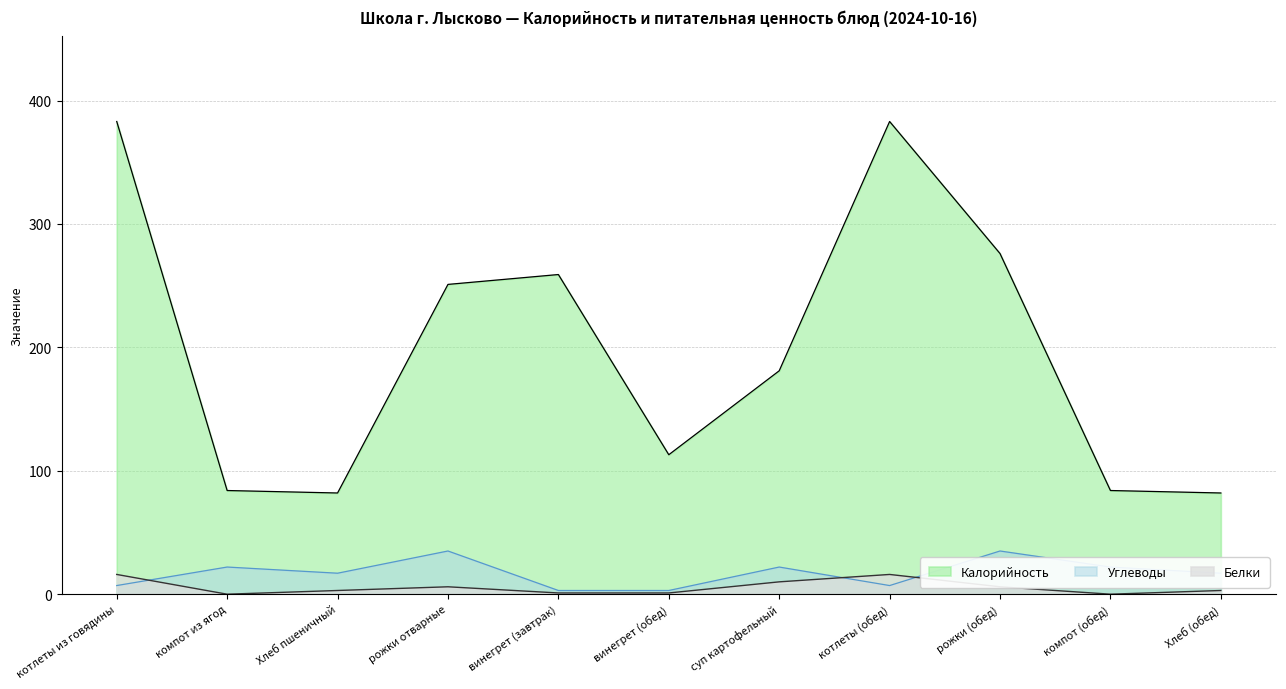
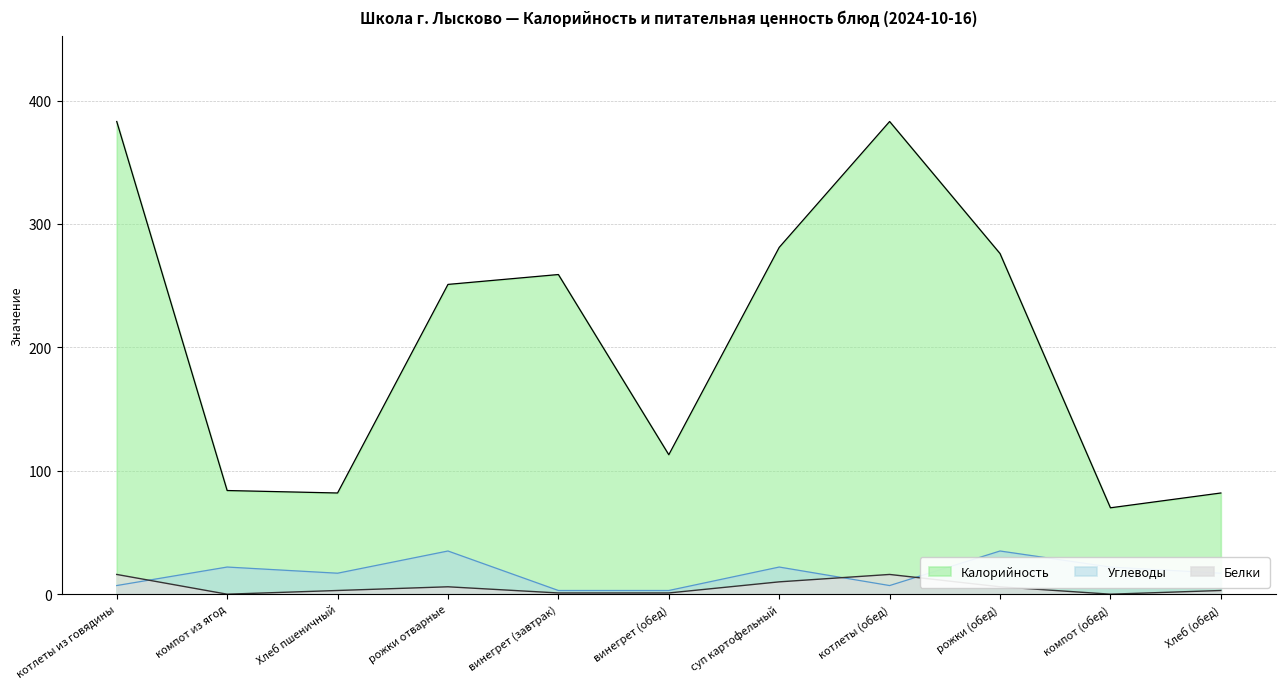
Калорийность, суп картофельный: 181 -> 281
Калорийность, компот (обед): 84 -> 70
